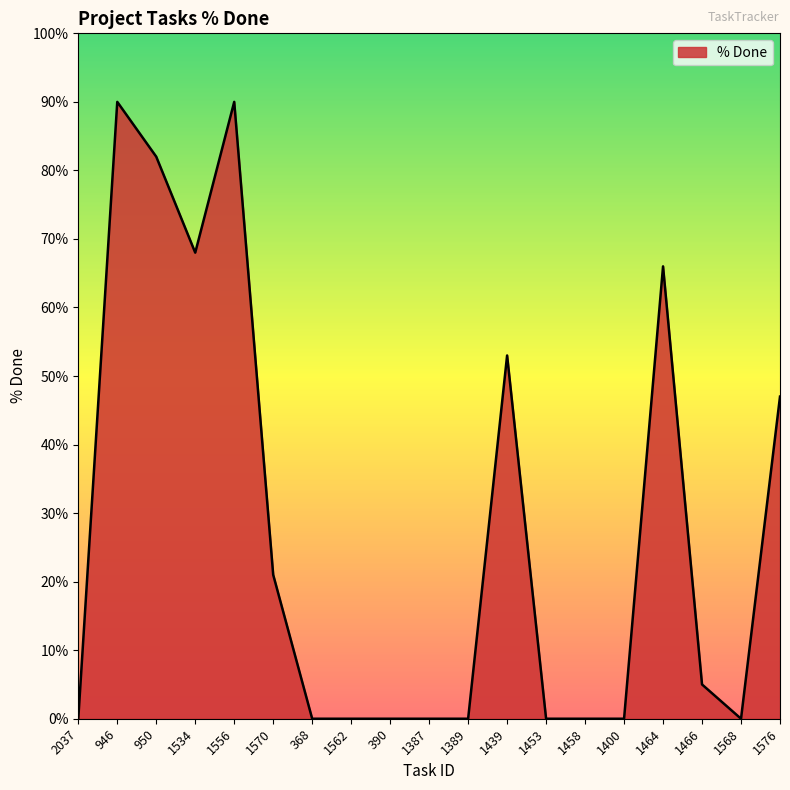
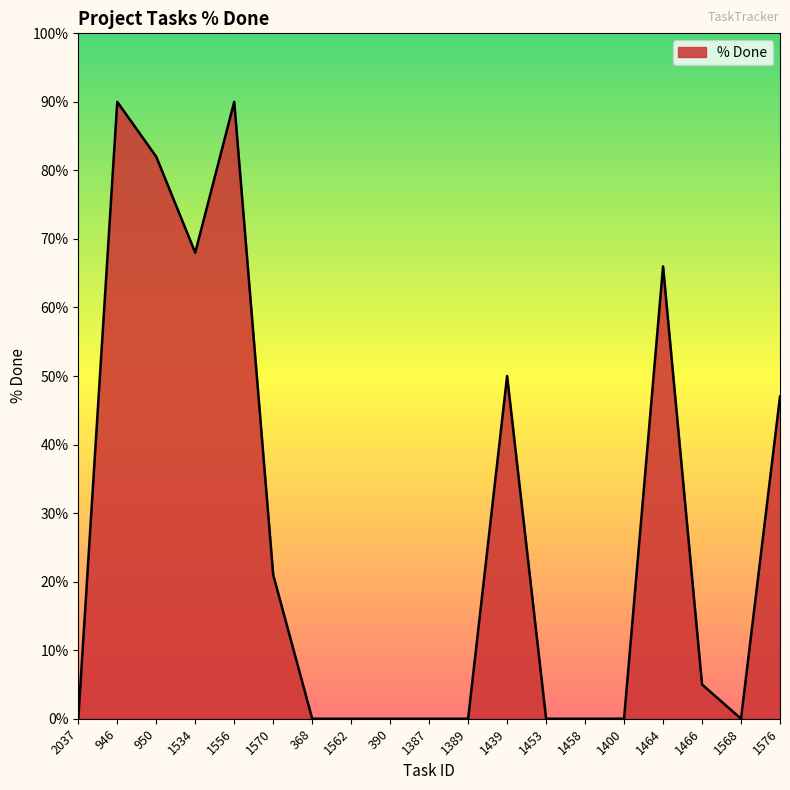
1439: 53% -> 50%
